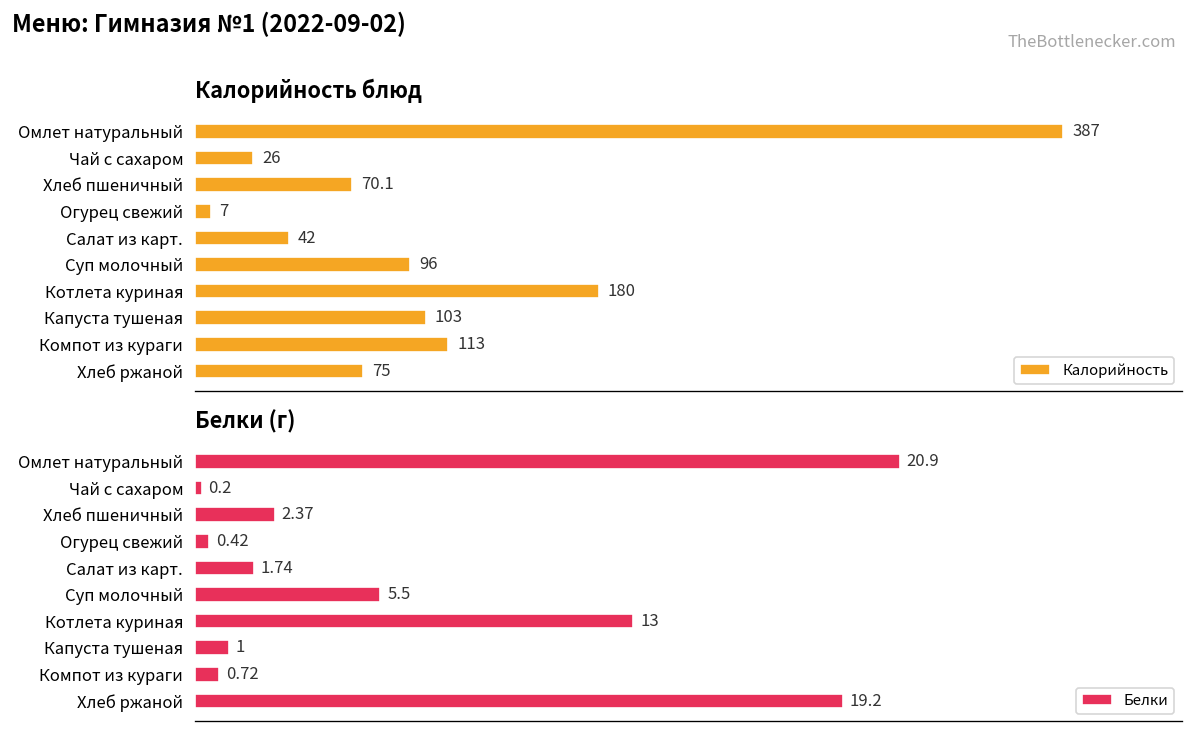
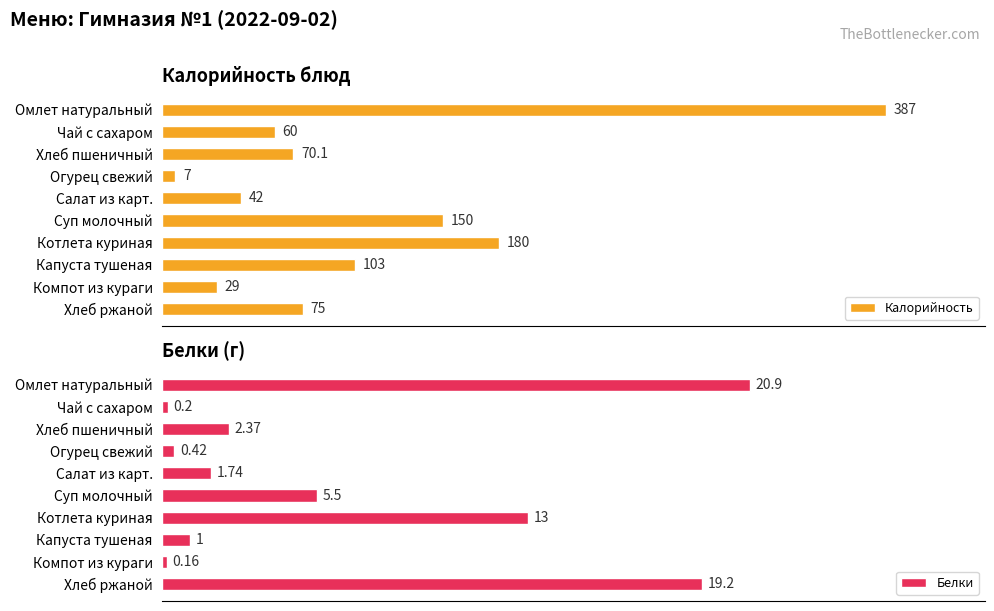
Калорийность блюд, Чай с сахаром: 26 -> 60
Калорийность блюд, Суп молочный: 96 -> 150
Калорийность блюд, Компот из кураги: 113 -> 29
Белки (г), Компот из кураги: 0.72 -> 0.16
